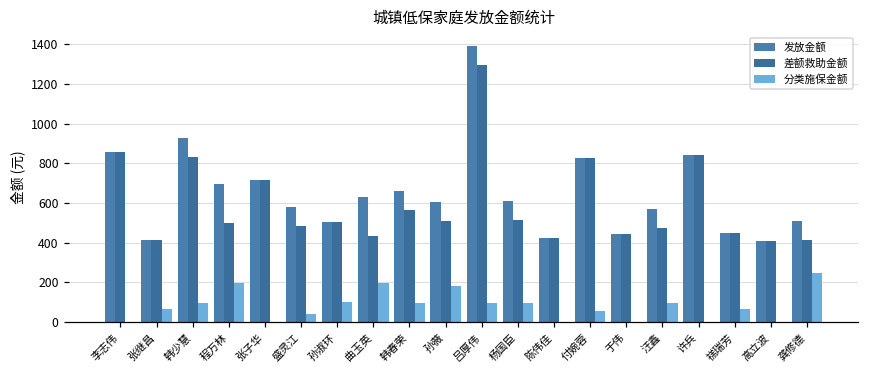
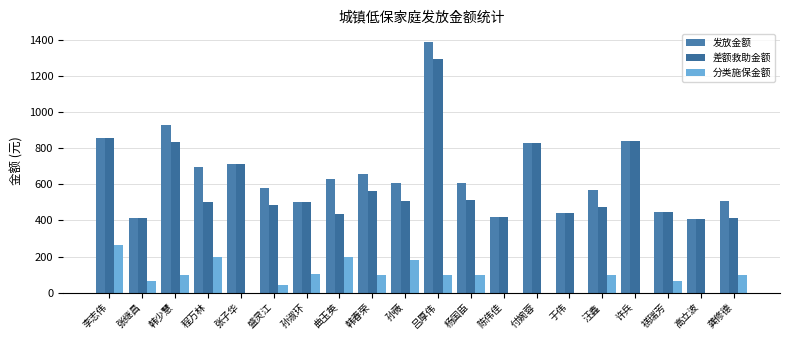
分类施保金额, 李志伟: 0 -> 270
分类施保金额, 付婉蓉: 50 -> 0
分类施保金额, 龚修德: 250 -> 100
